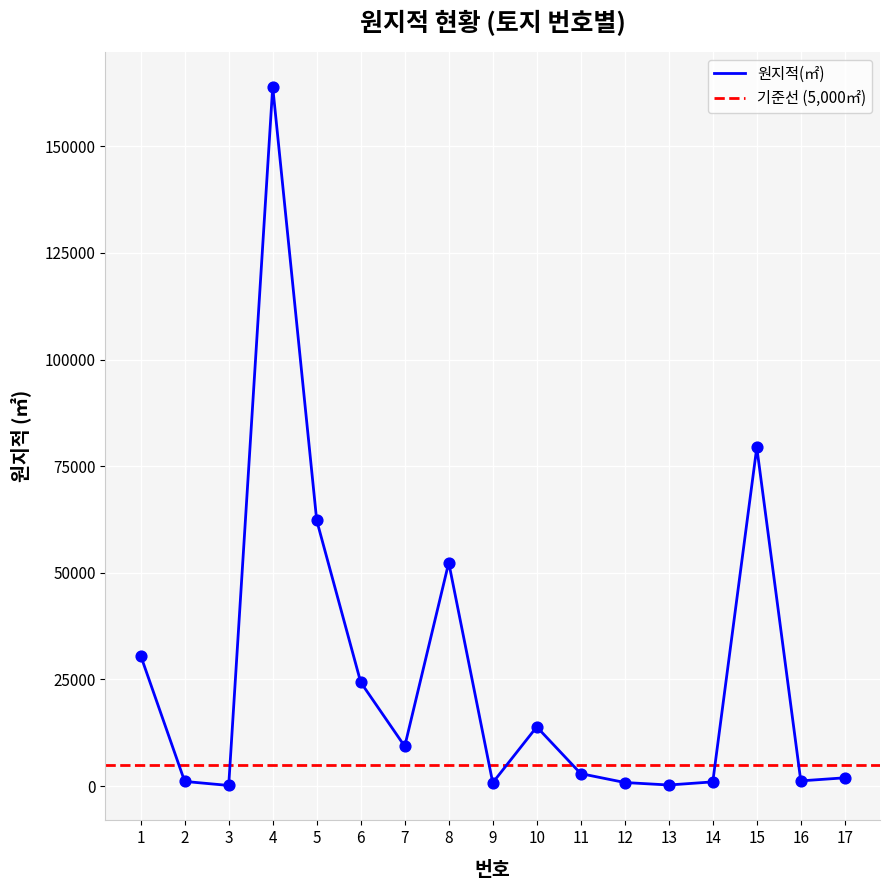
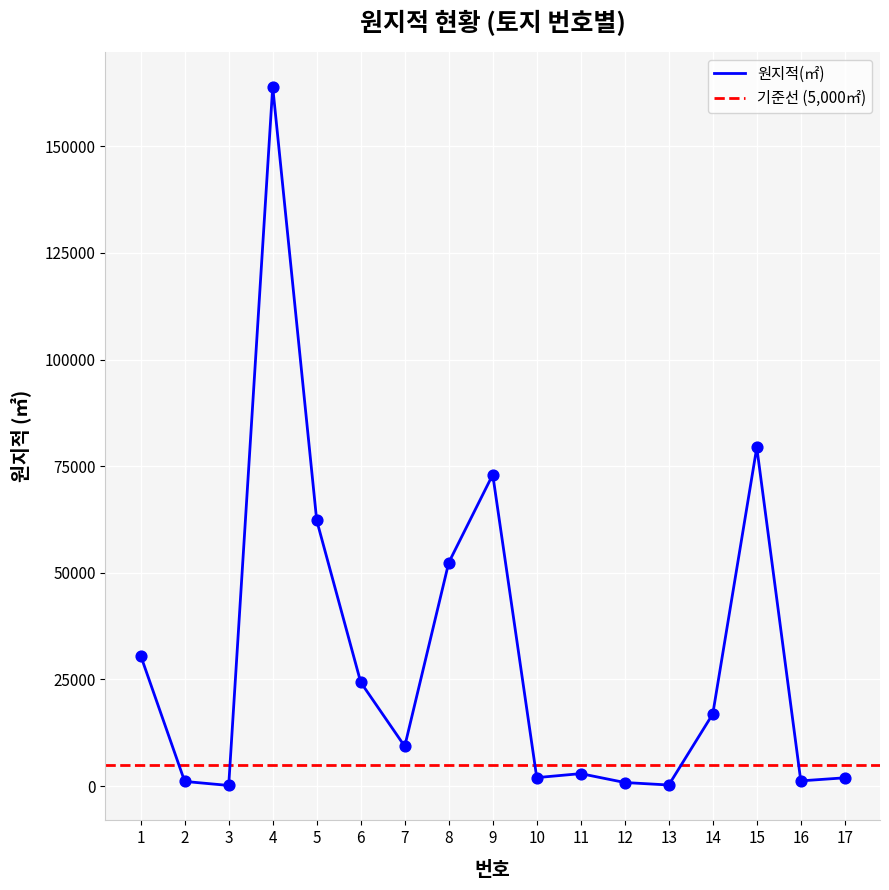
9: 1000 -> 73000
10: 14000 -> 2000
14: 1000 -> 17000
